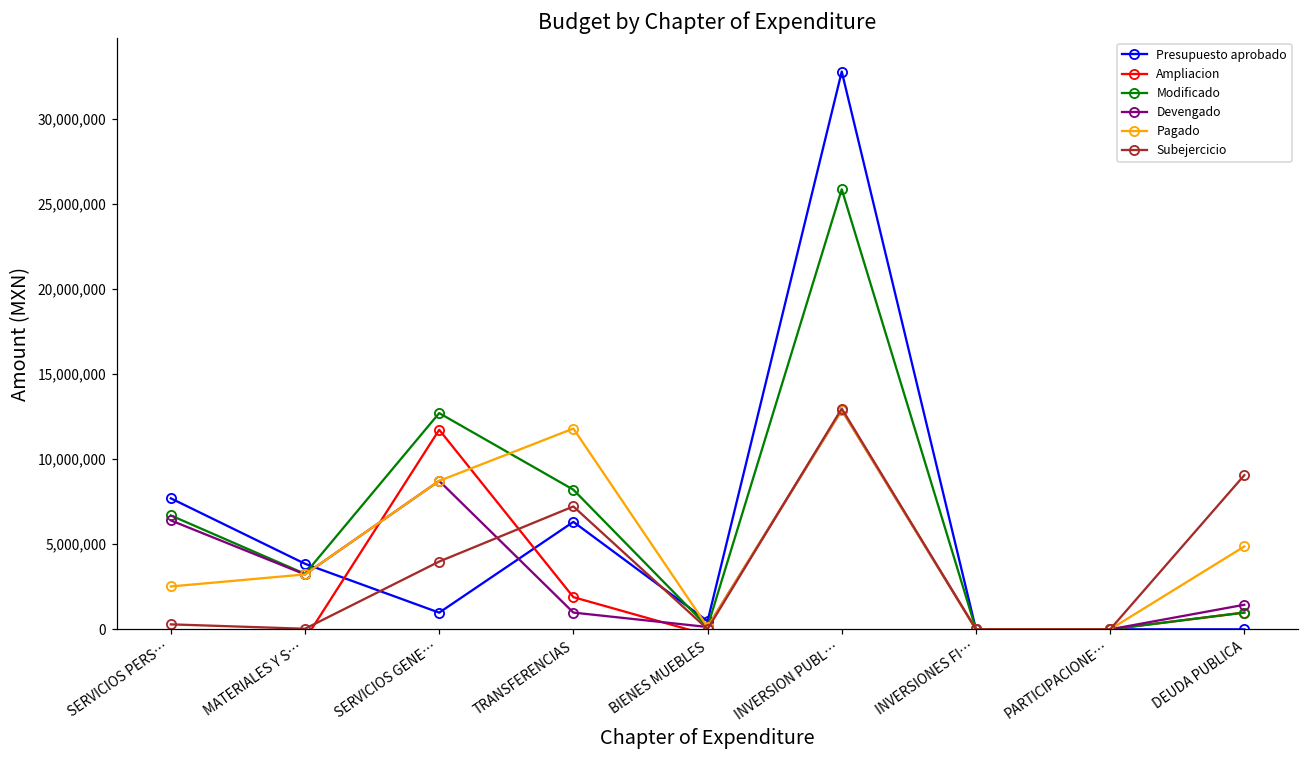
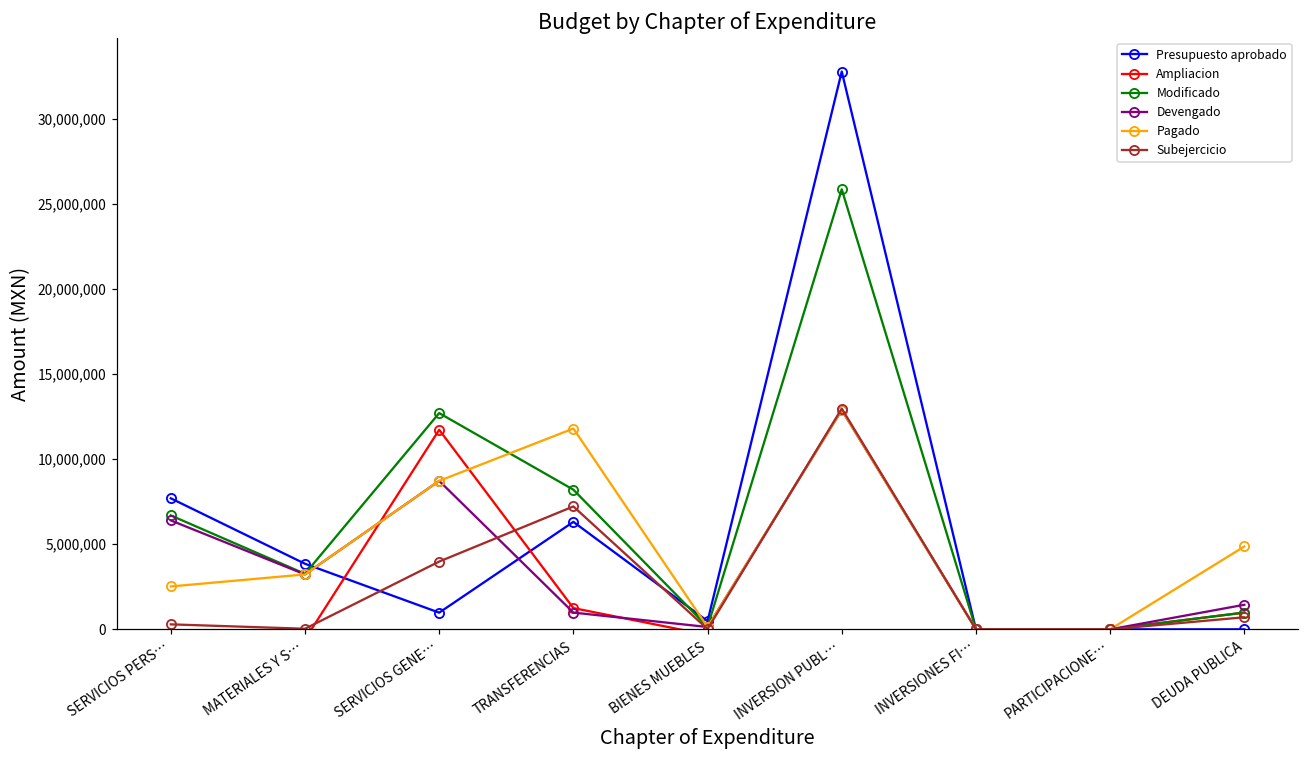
Ampliacion, TRANSFERENCIAS: 1,900,000 -> 1,200,000
Subejercicio, DEUDA PUBLICA: 9,100,000 -> 700,000
